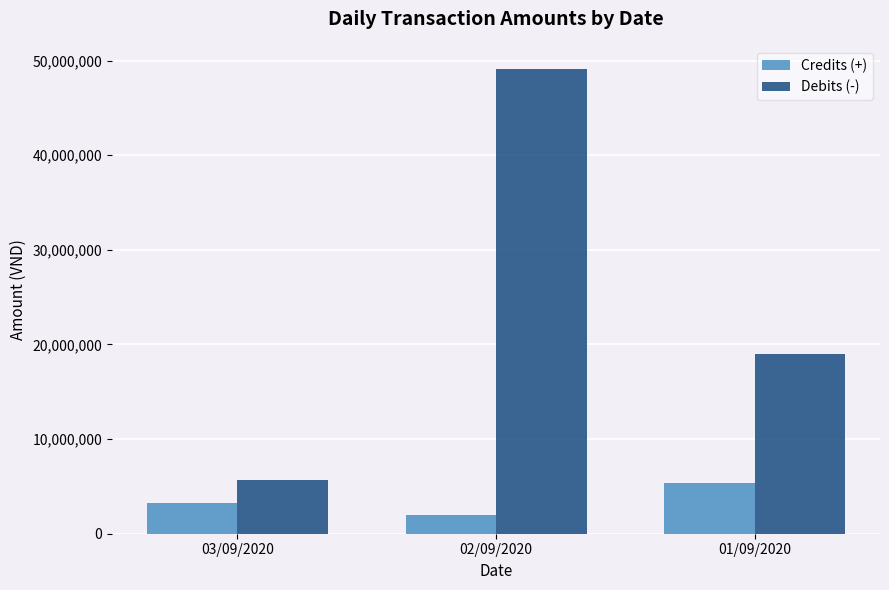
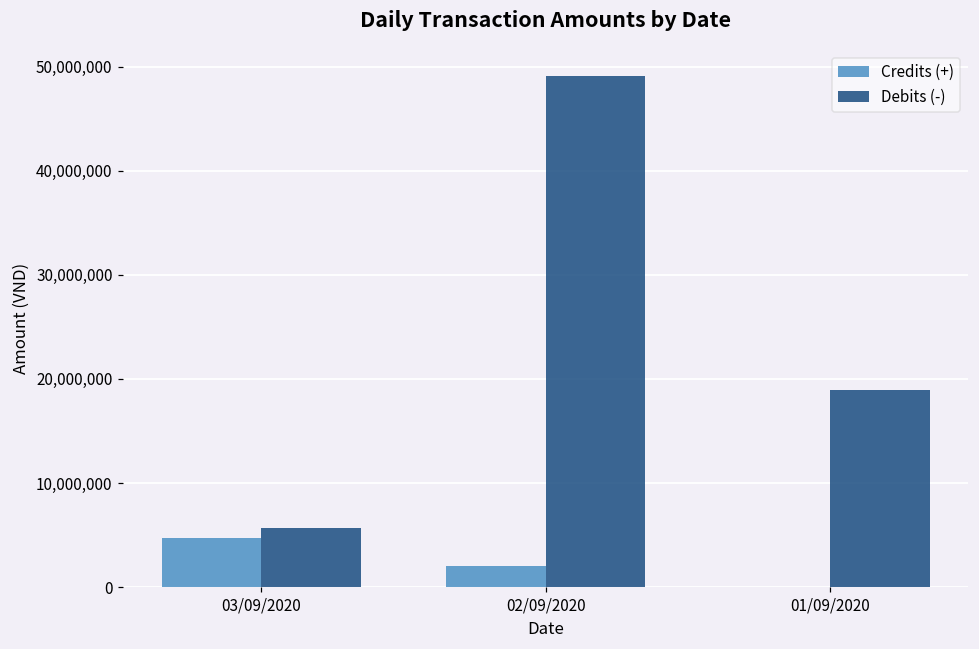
Credits (+), 03/09/2020: 3,000,000 -> 5,000,000
Credits (+), 01/09/2020: 5,000,000 -> 0
